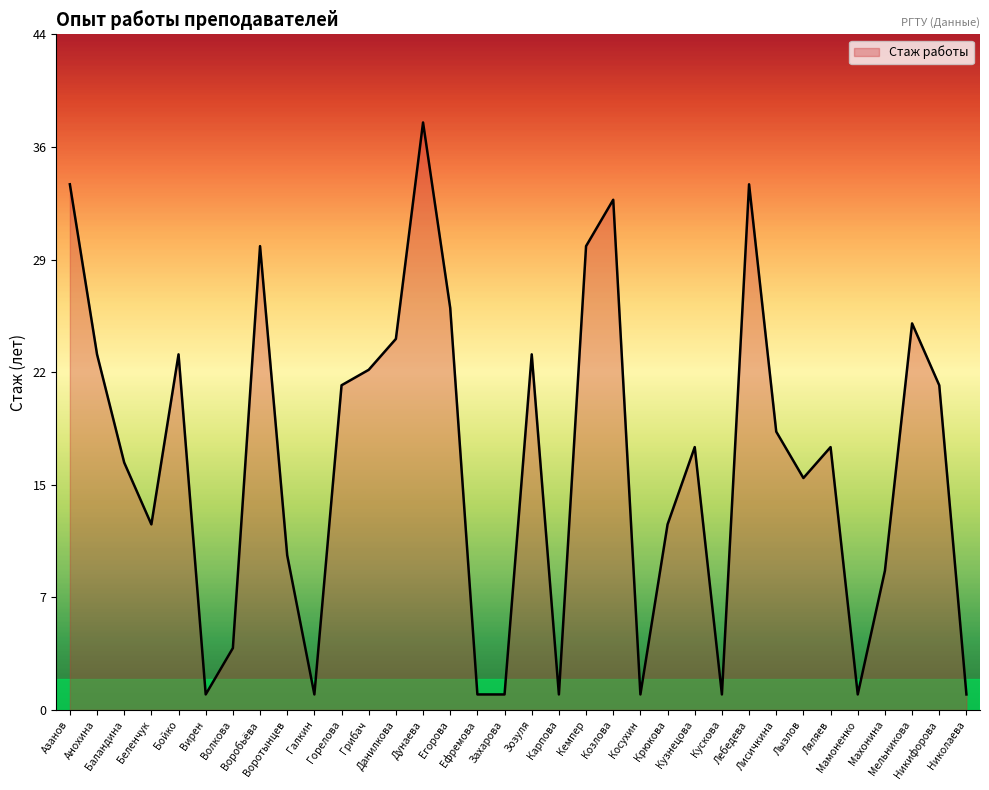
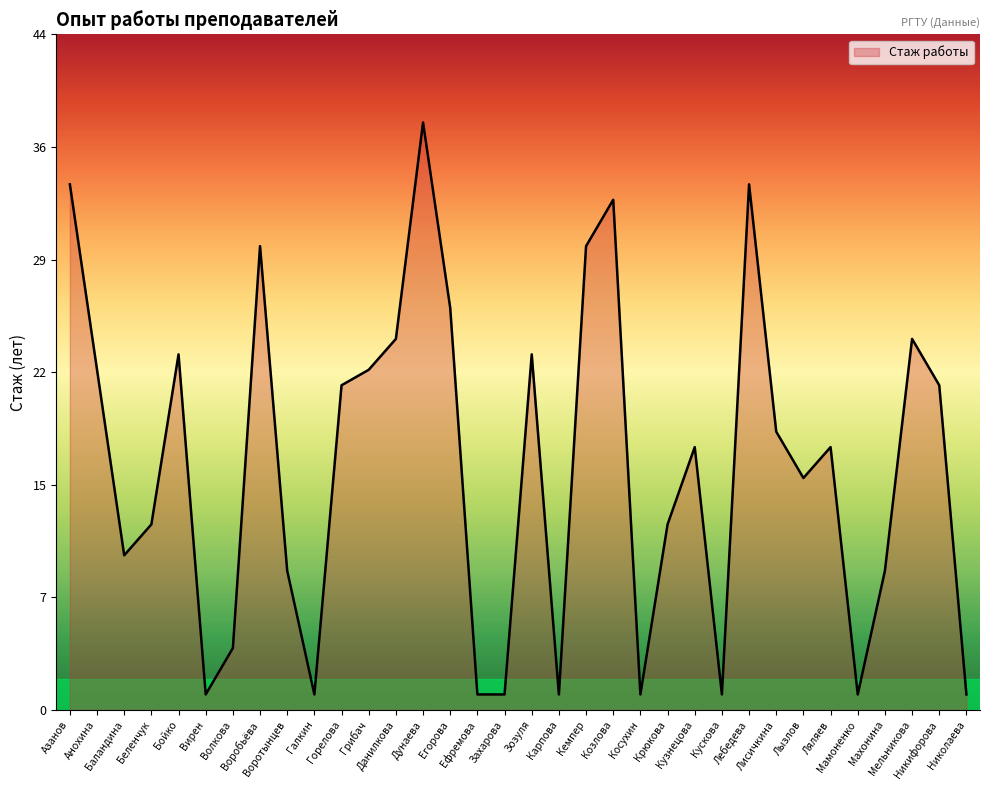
Анохина: 23 -> 22
Баландина: 16 -> 10
Воротынцев: 10 -> 9
Мельникова: 25 -> 24
